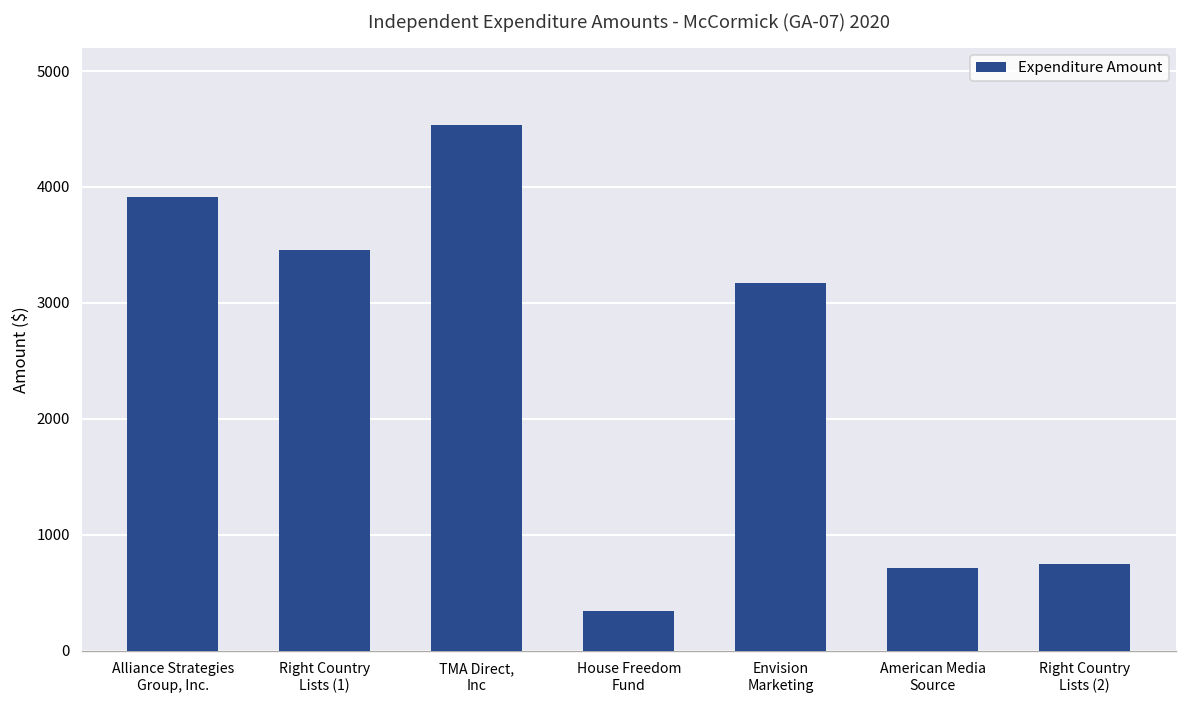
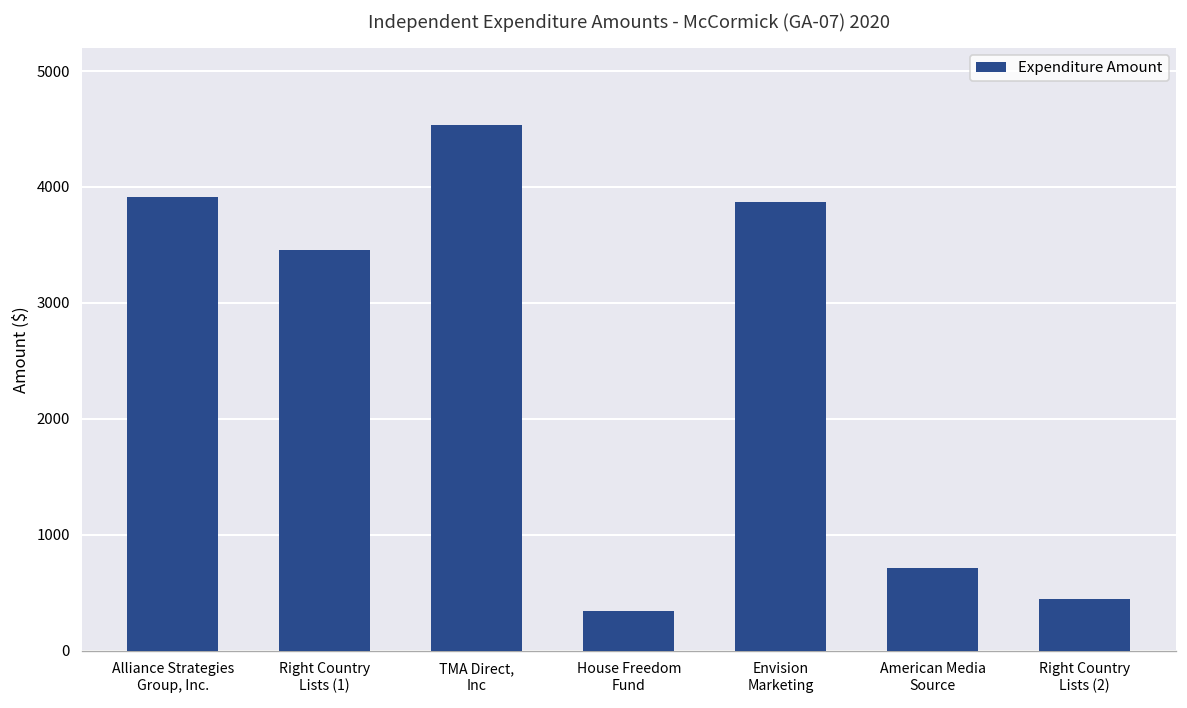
Envision Marketing: 3200 -> 3900
Right Country Lists (2): 800 -> 400
